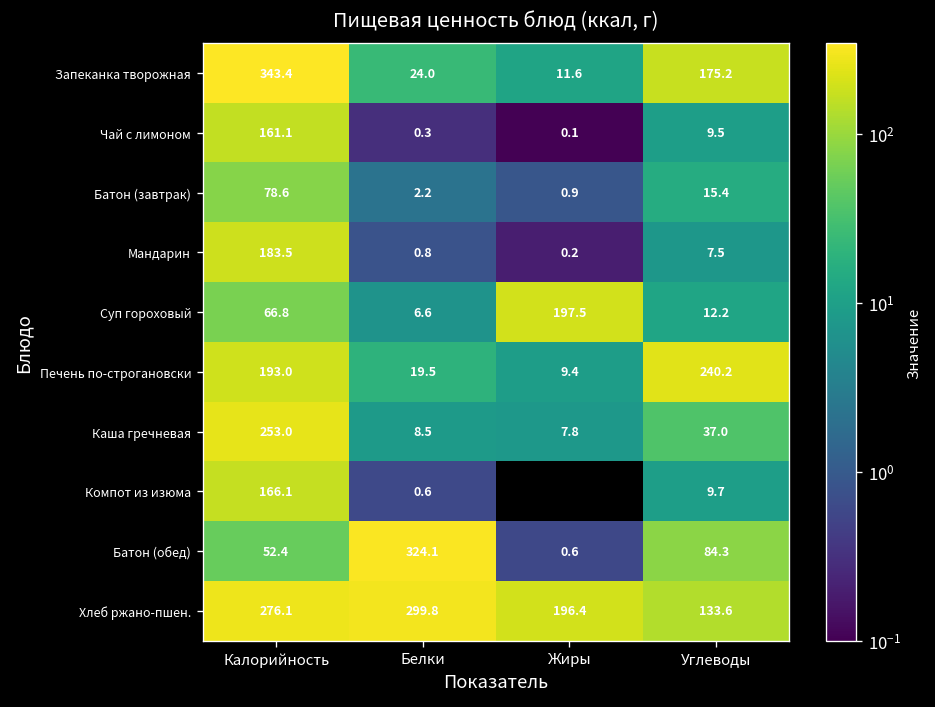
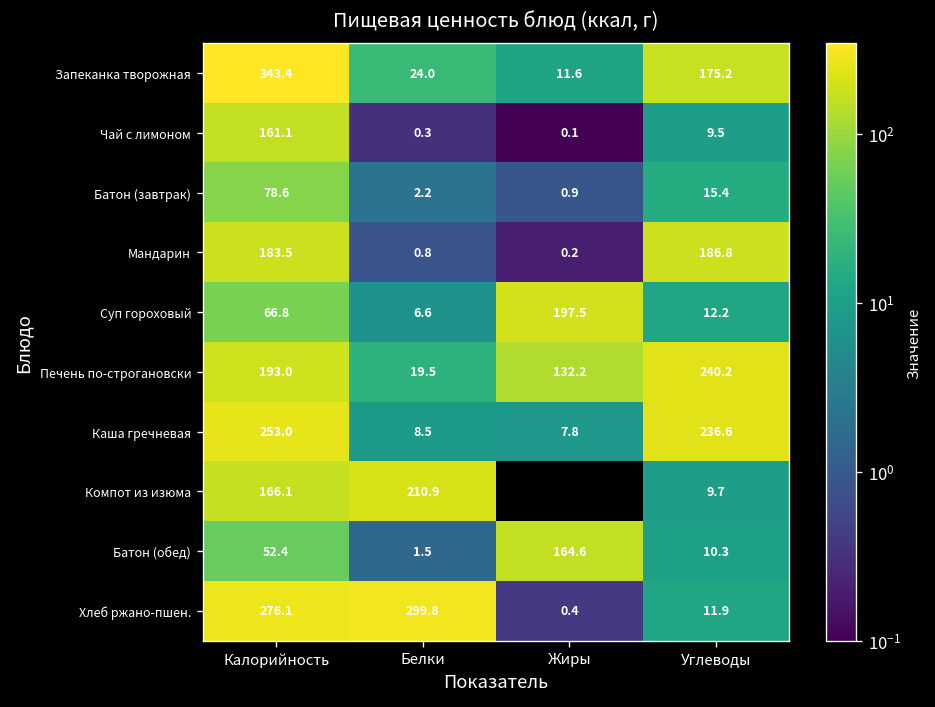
Мандарин, Углеводы: 7.5 -> 186.8
Печень по-строгановски, Жиры: 9.4 -> 132.2
Каша гречневая, Углеводы: 37.0 -> 236.6
Компот из изюма, Белки: 0.6 -> 210.9
Батон (обед), Белки: 324.1 -> 1.5
Батон (обед), Жиры: 0.6 -> 164.6
Батон (обед), Углеводы: 84.3 -> 10.3
Хлеб ржано-пшен., Жиры: 196.4 -> 0.4
Хлеб ржано-пшен., Углеводы: 133.6 -> 11.9
